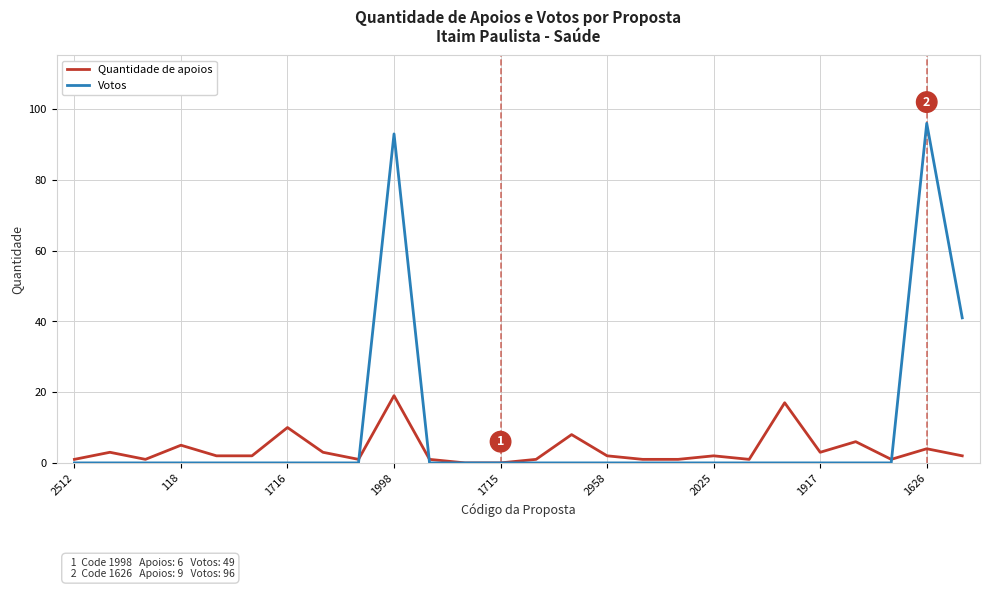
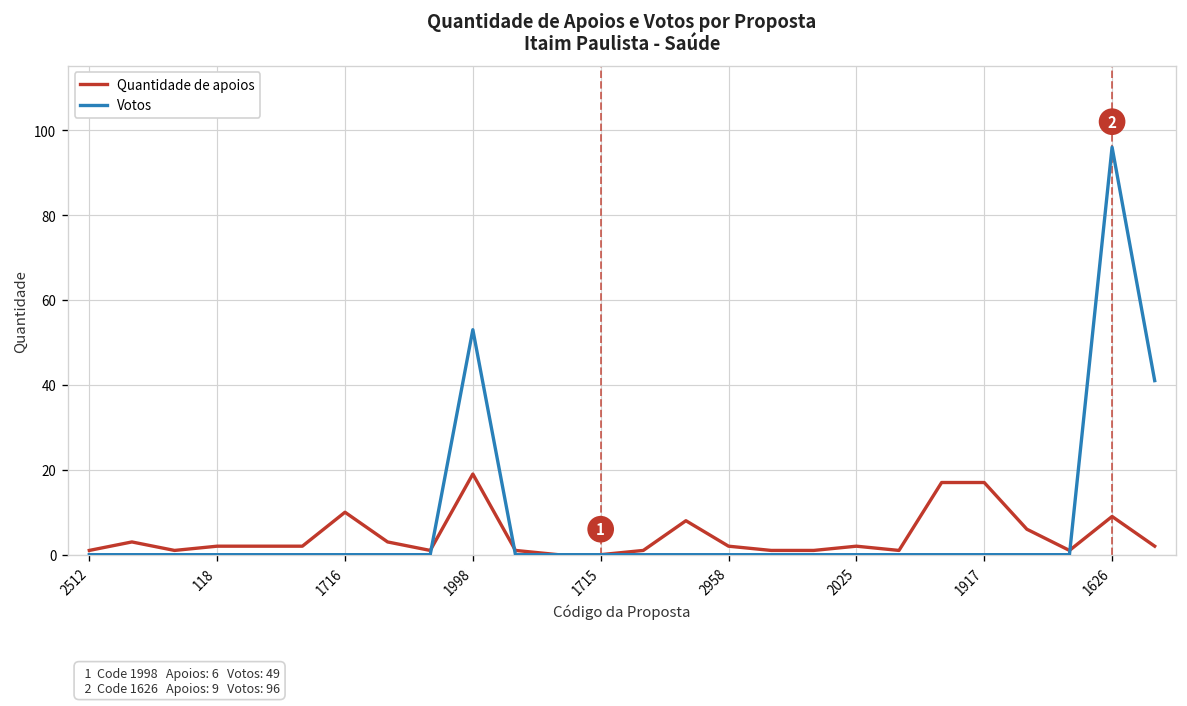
Quantidade de apoios, 118: 5 -> 2
Votos, 1998: 93 -> 53
Quantidade de apoios, 1917: 3 -> 17
Quantidade de apoios, 1626: 4 -> 9
